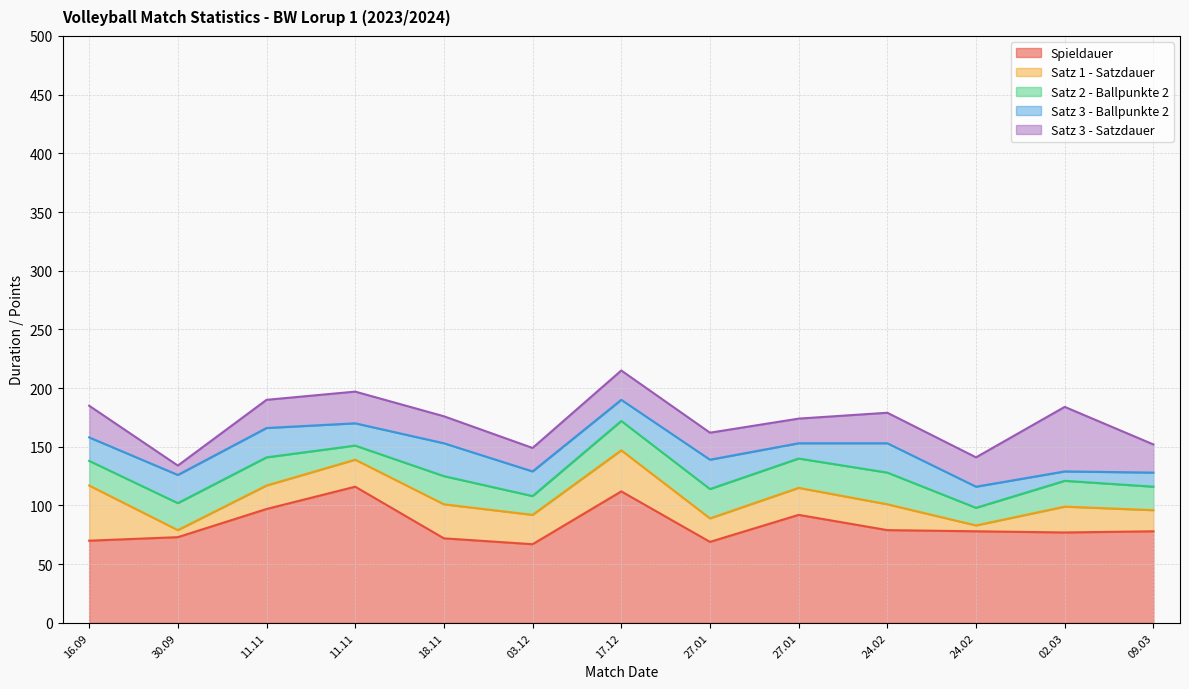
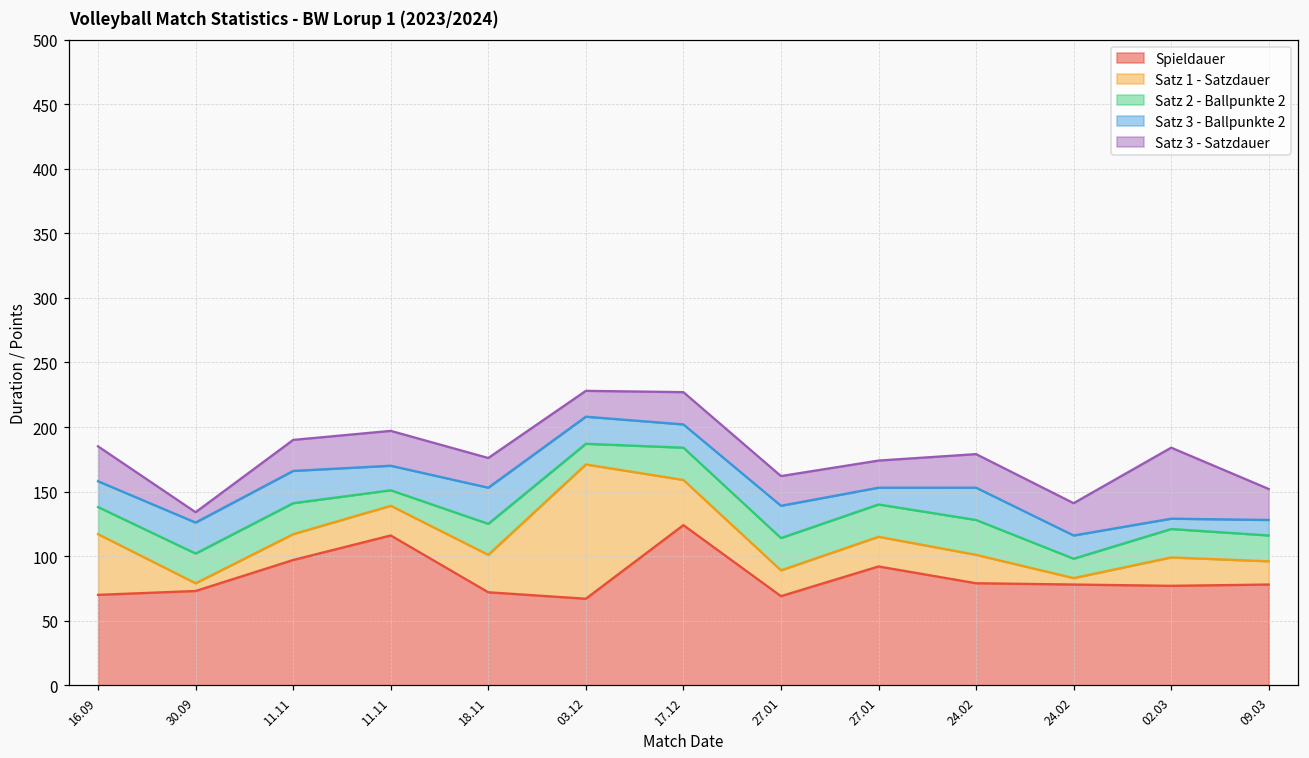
Satz 1 - Satzdauer, 03.12: 25 -> 104
Spieldauer, 17.12: 112 -> 124
